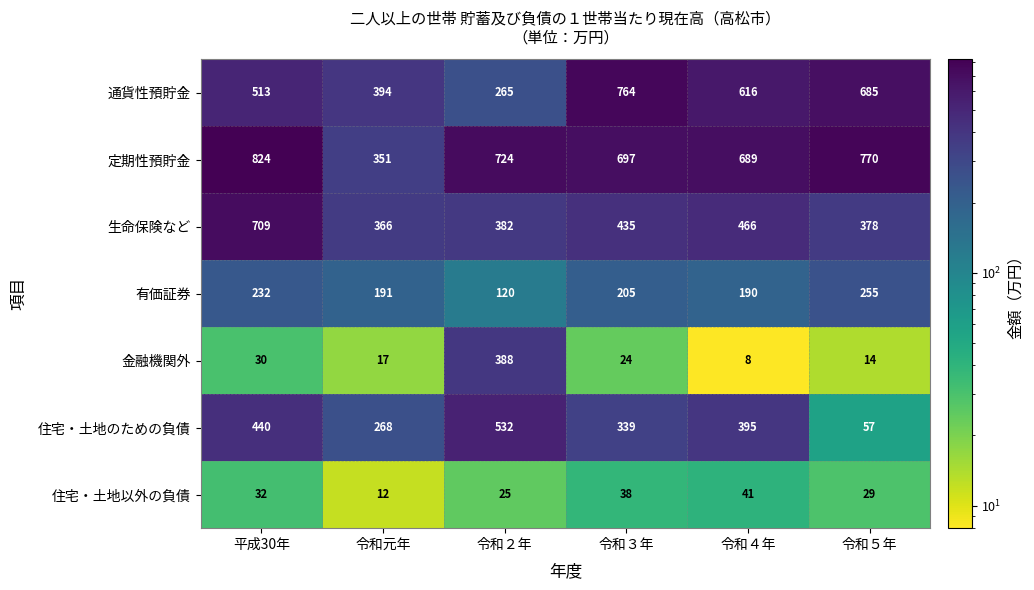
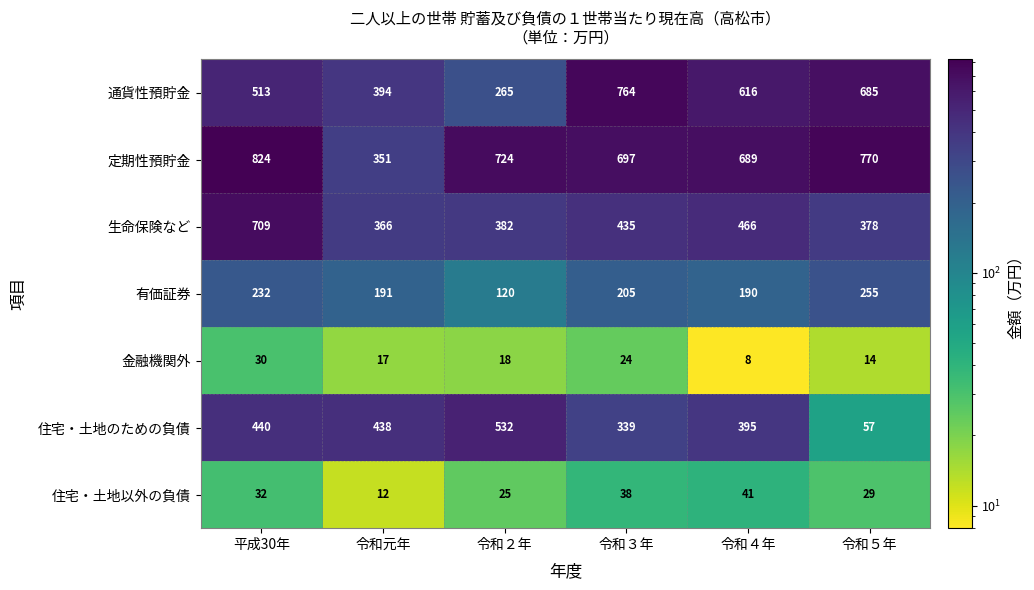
金融機関外, 令和２年: 388 -> 18
住宅・土地のための負債, 令和元年: 268 -> 438
